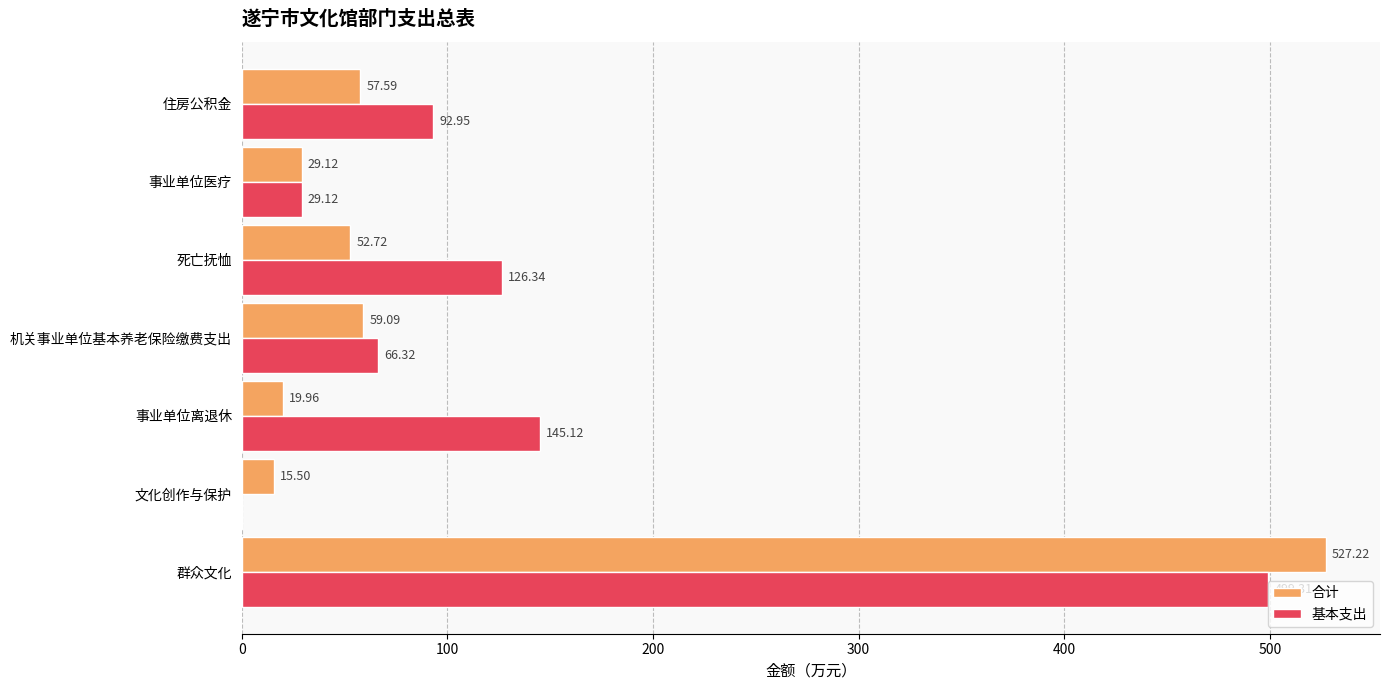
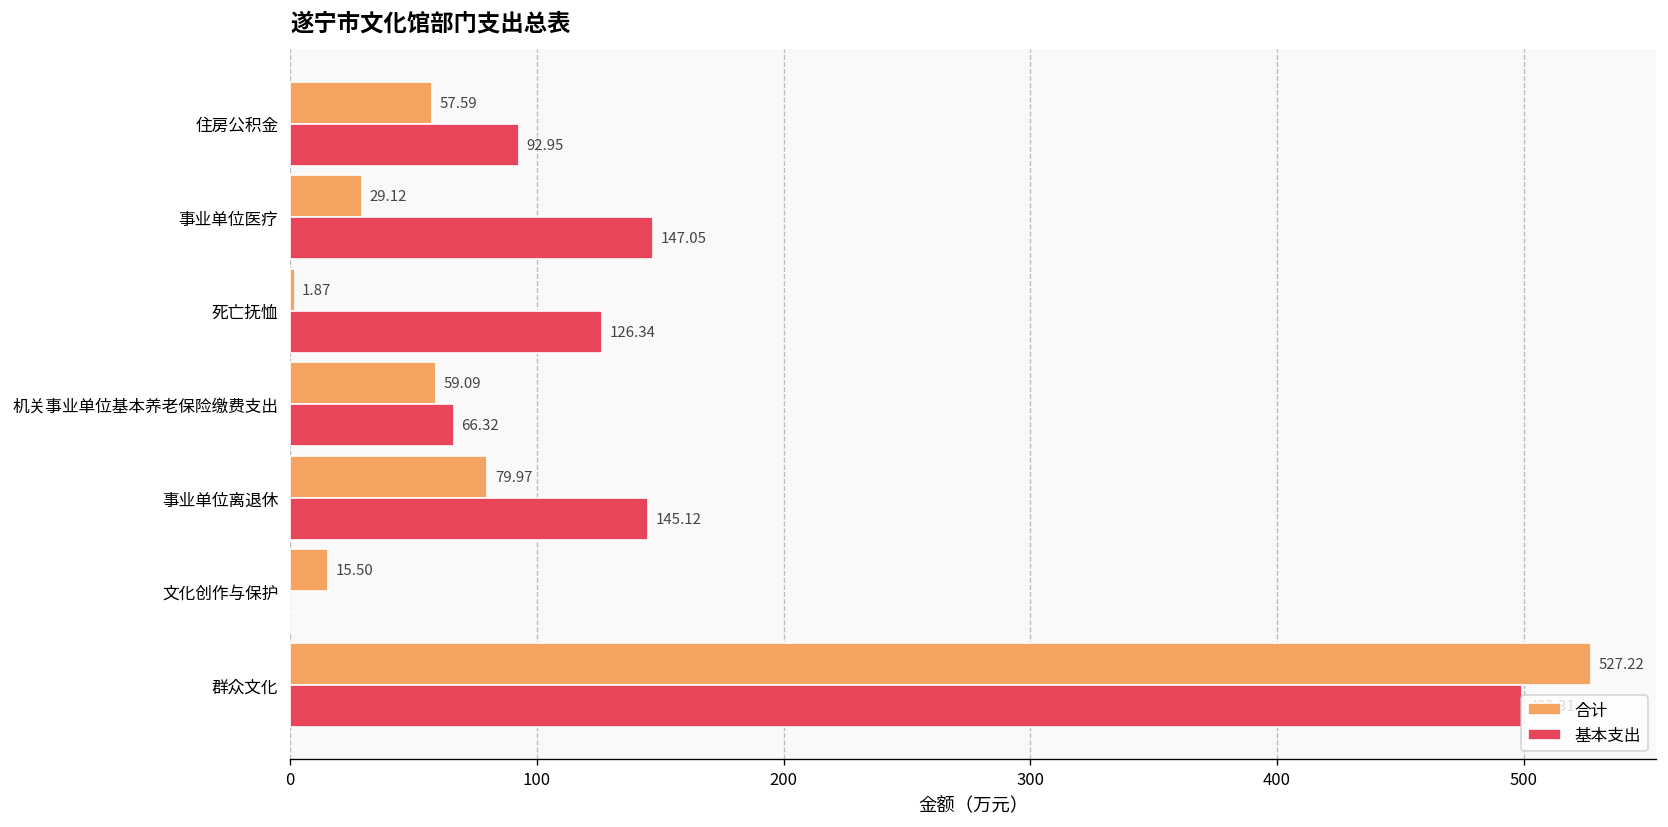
基本支出, 事业单位医疗: 29.12 -> 147.05
合计, 死亡抚恤: 52.72 -> 1.87
合计, 事业单位离退休: 19.96 -> 79.97
